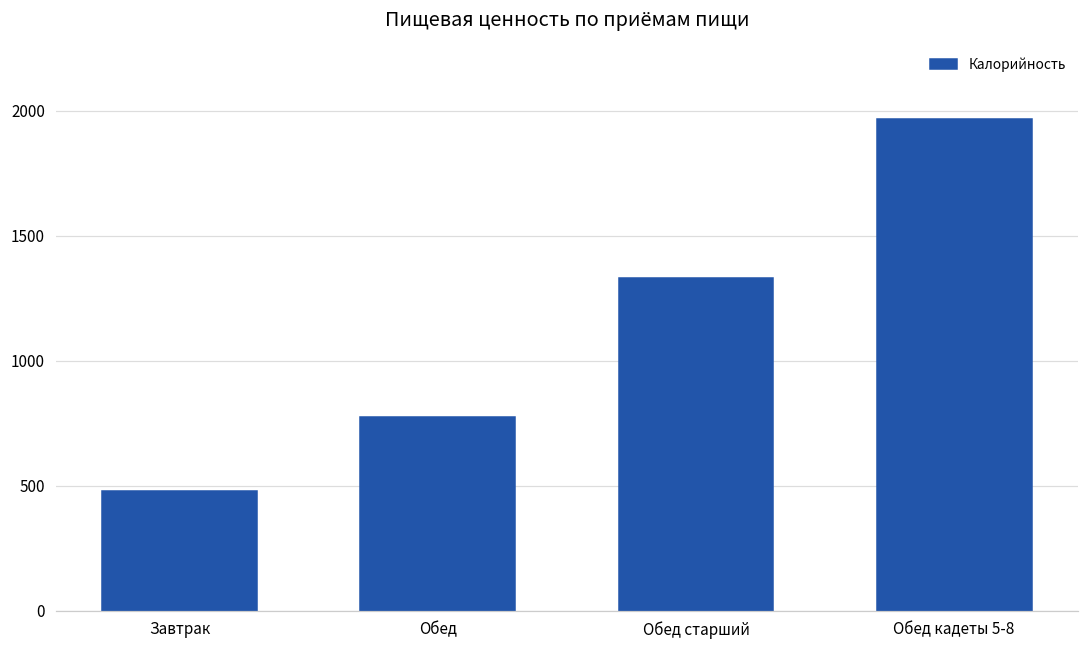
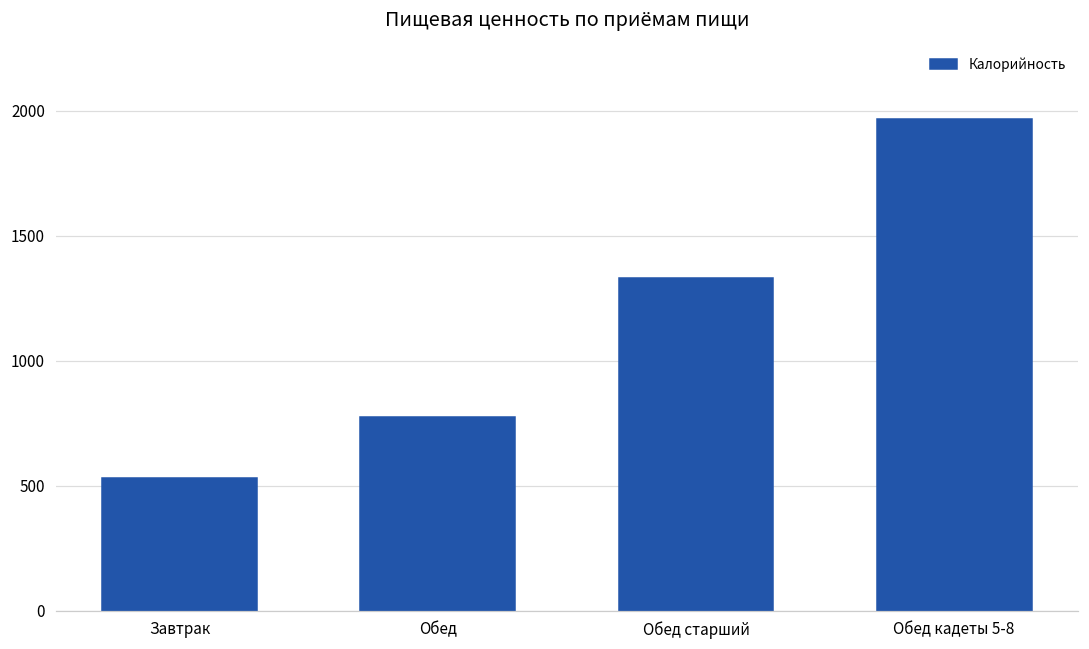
Завтрак: 480 -> 530
